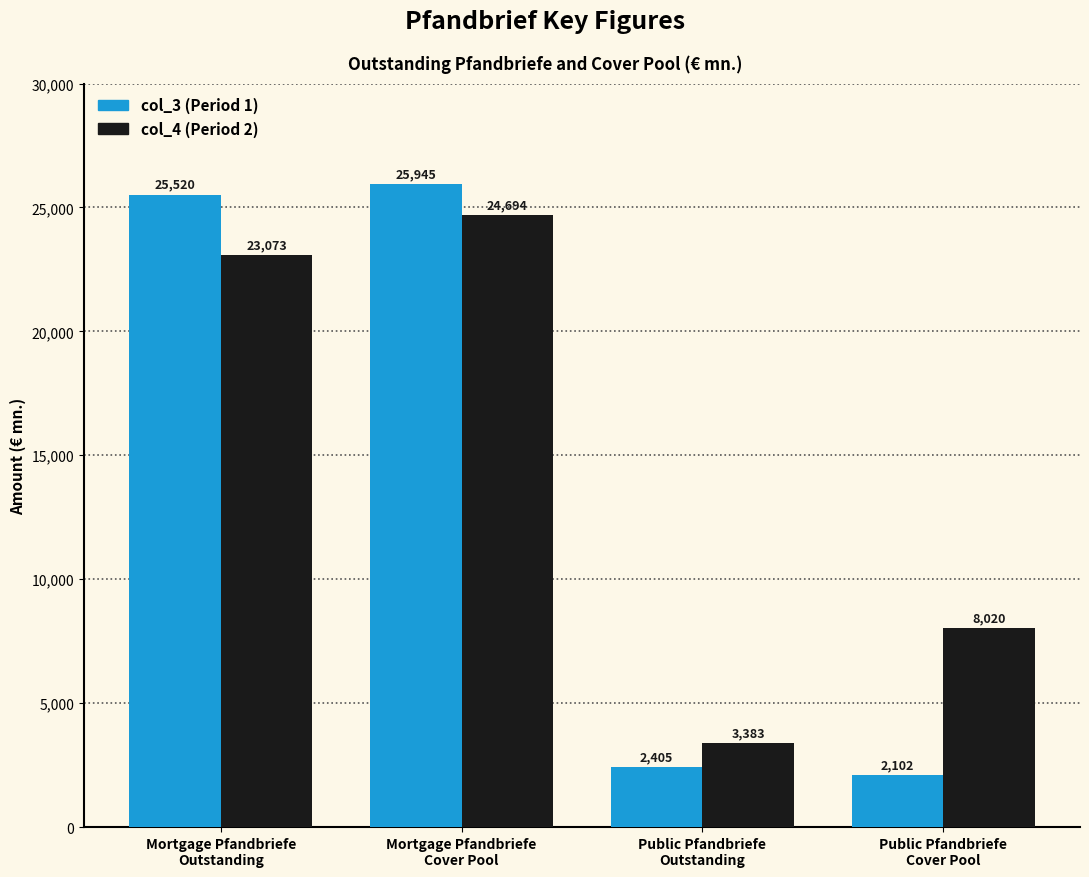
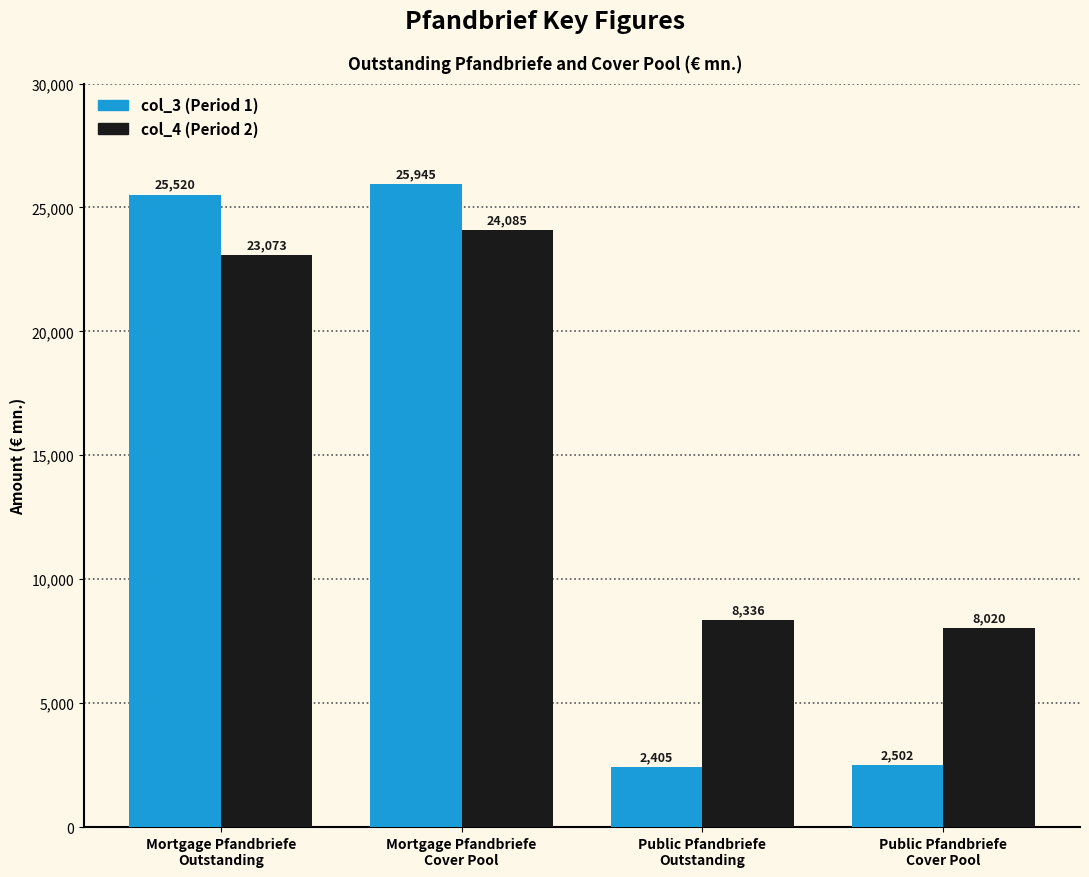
col_4 (Period 2), Mortgage Pfandbriefe Cover Pool: 24,694 -> 24,085
col_4 (Period 2), Public Pfandbriefe Outstanding: 3,383 -> 8,336
col_3 (Period 1), Public Pfandbriefe Cover Pool: 2,102 -> 2,502
